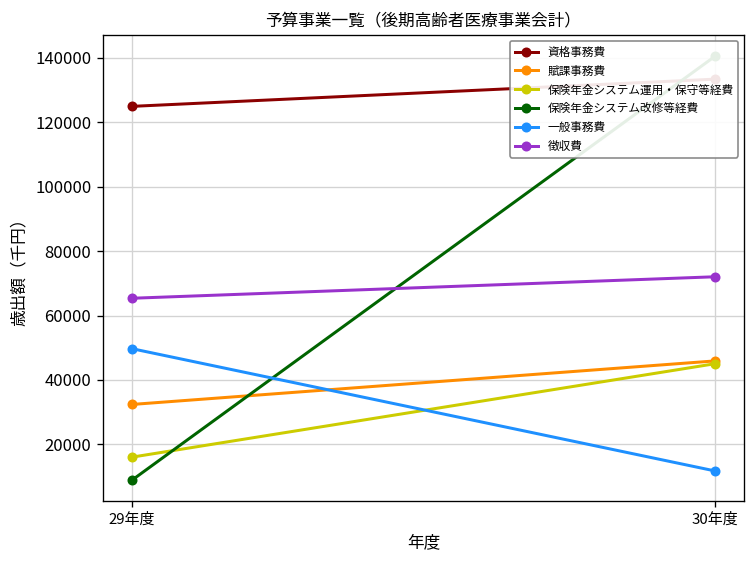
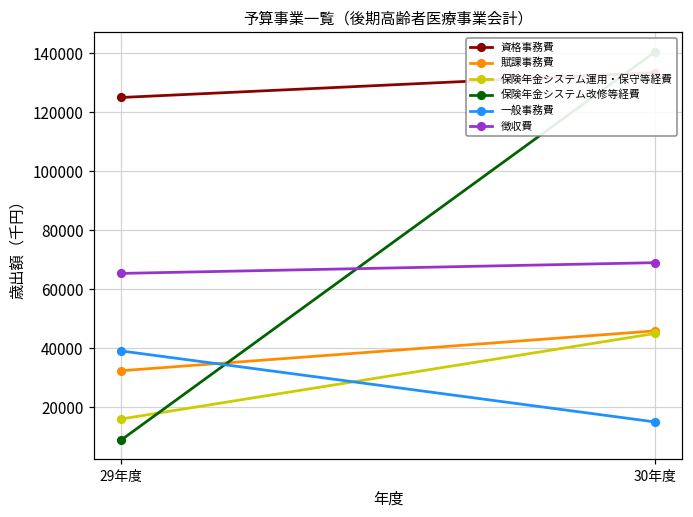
一般事務費, 29年度: 50000 -> 39000
一般事務費, 30年度: 12000 -> 15000
徴収費, 30年度: 72000 -> 69000
